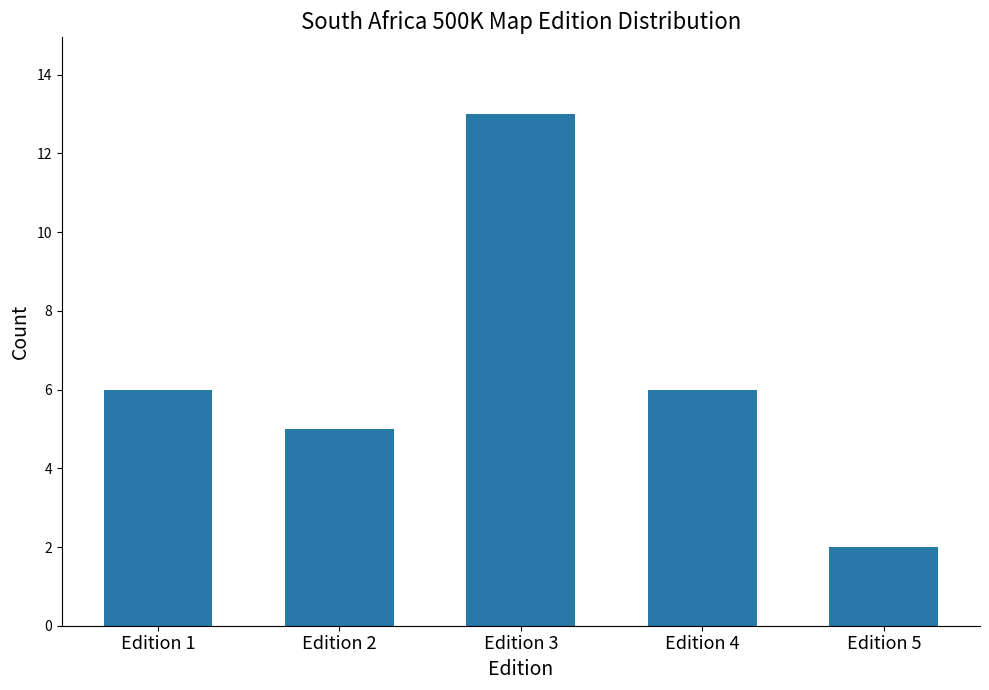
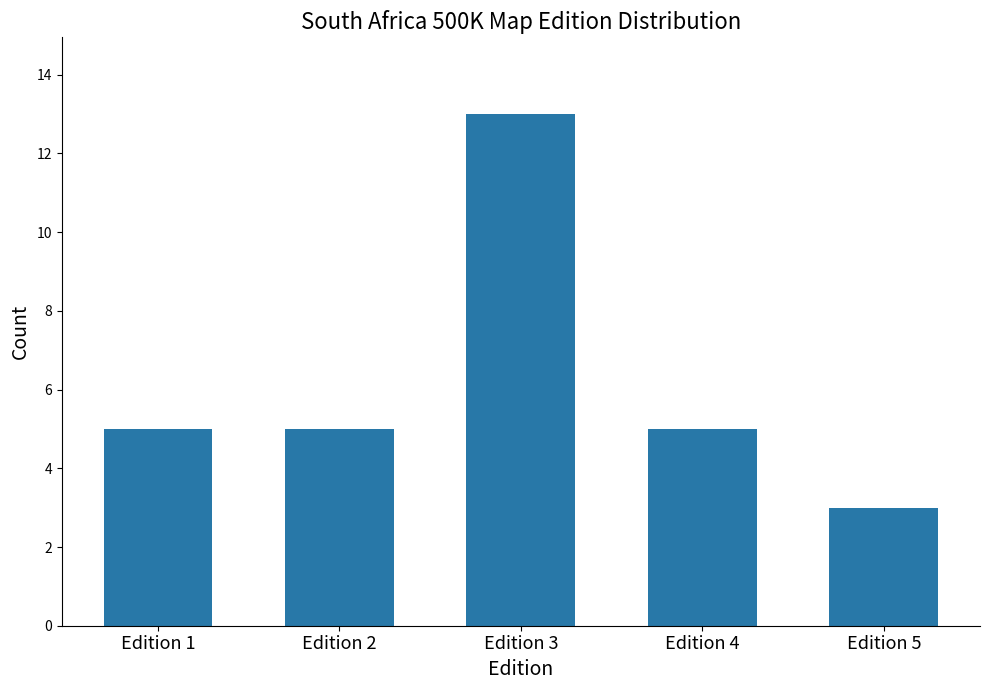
Edition 1: 6 -> 5
Edition 4: 6 -> 5
Edition 5: 2 -> 3
